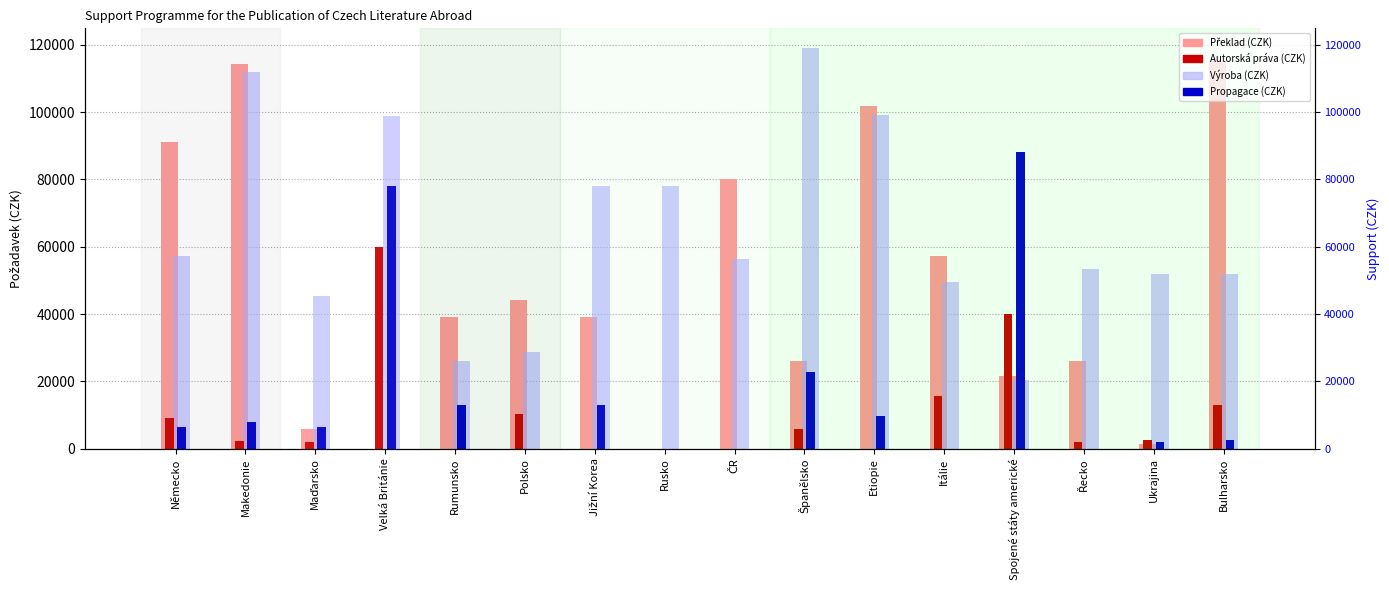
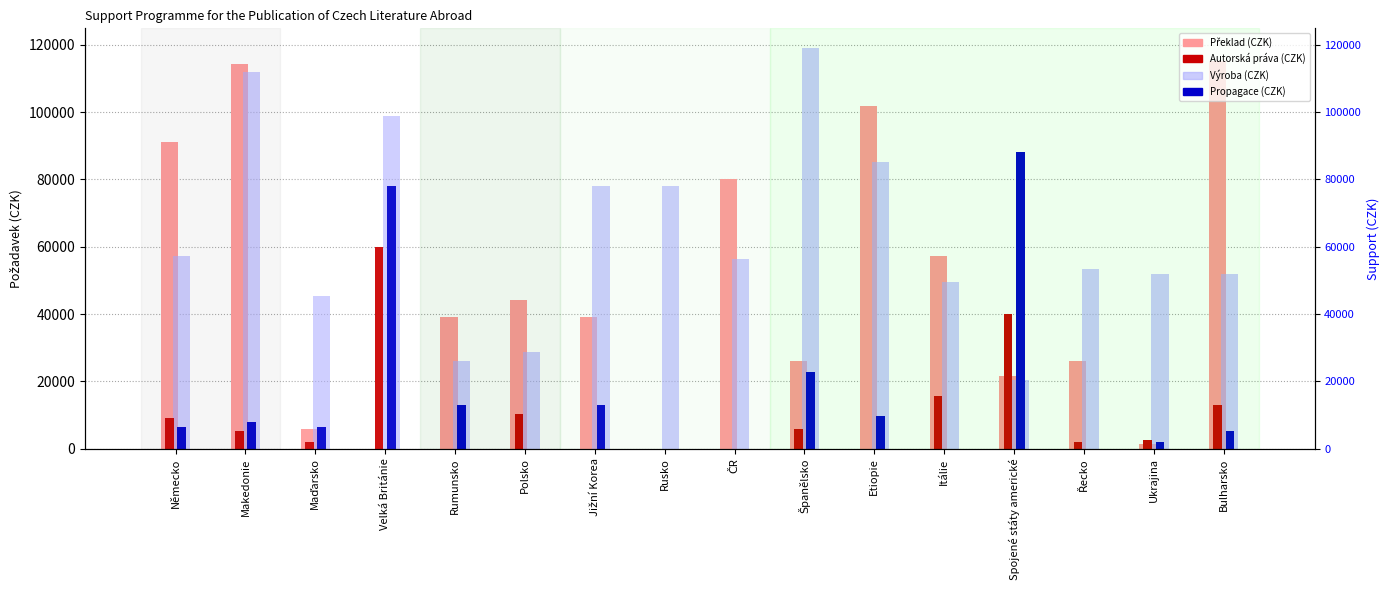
Autorská práva (CZK), Makedonie: 2000 -> 5000
Výroba (CZK), Etiopie: 99000 -> 85000
Propagace (CZK), Bulharsko: 3000 -> 5000
